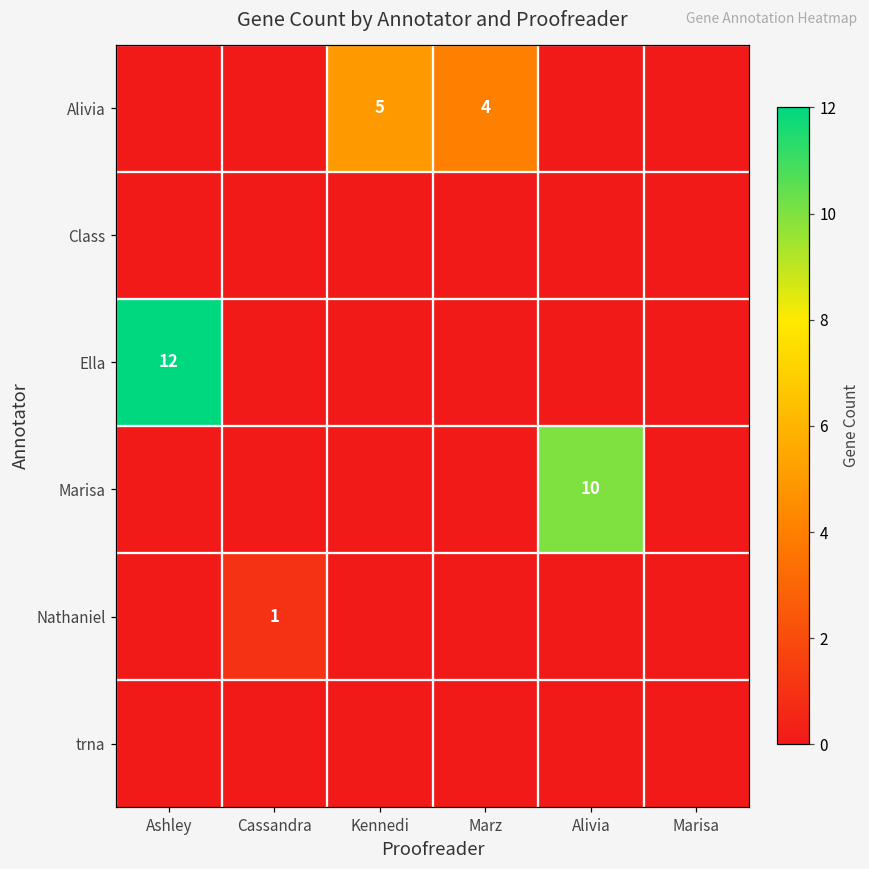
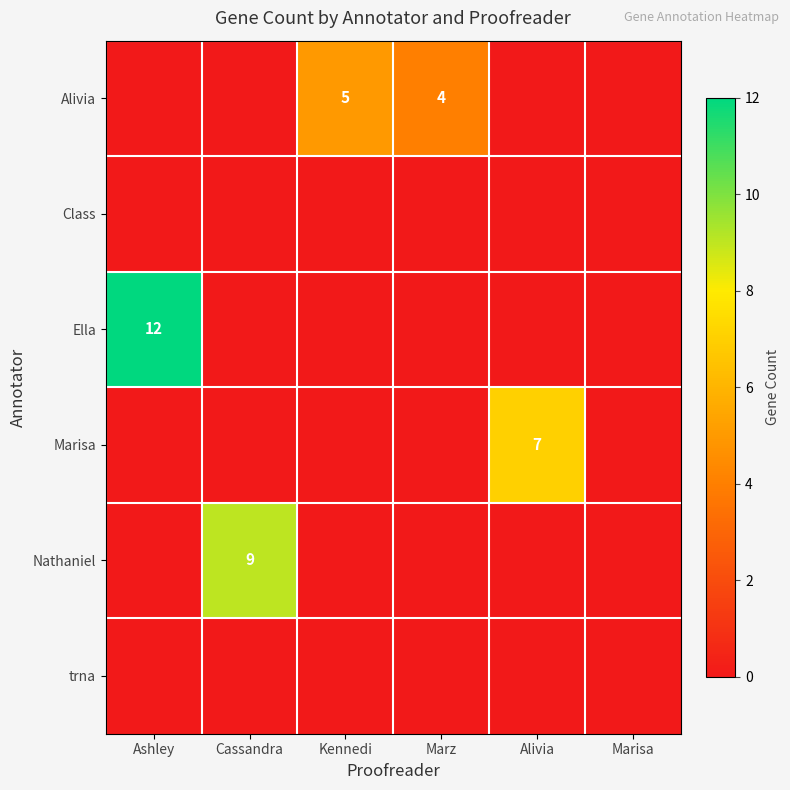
Marisa, Alivia: 10 -> 7
Nathaniel, Cassandra: 1 -> 9
